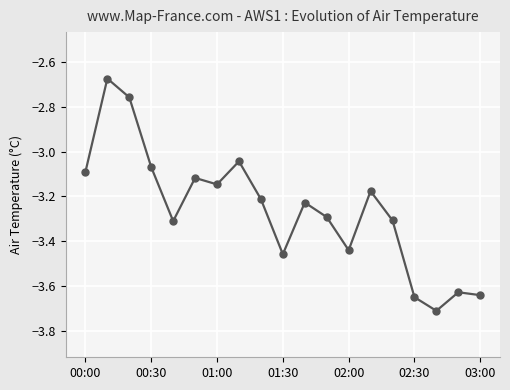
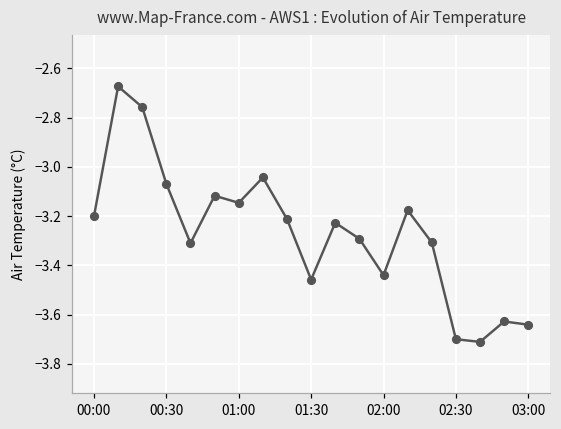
00:00: -3.09 -> -3.20
02:30: -3.65 -> -3.70
